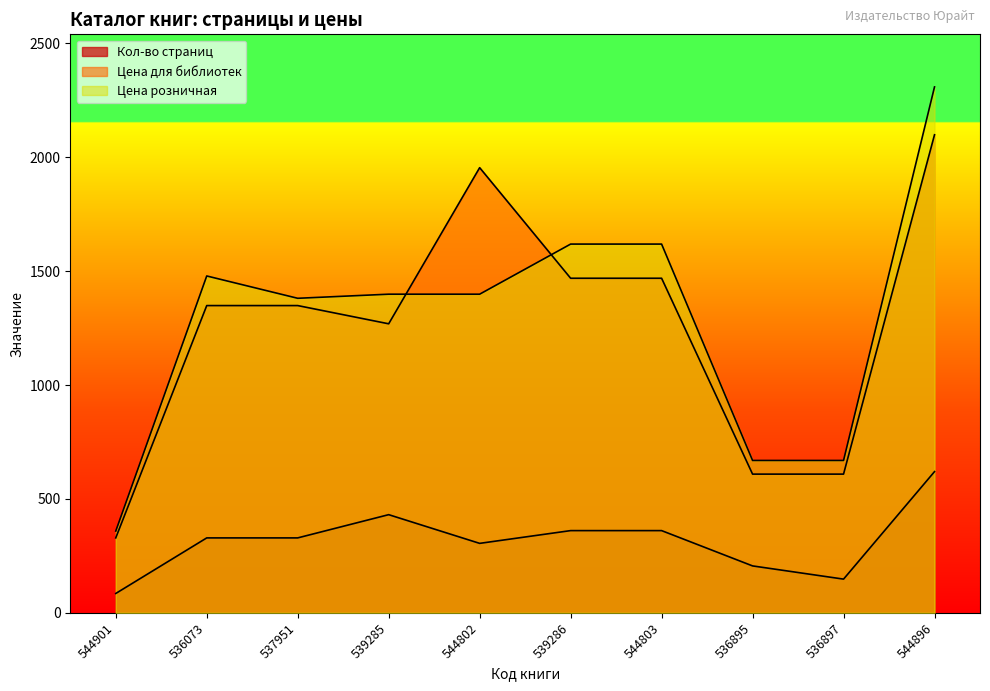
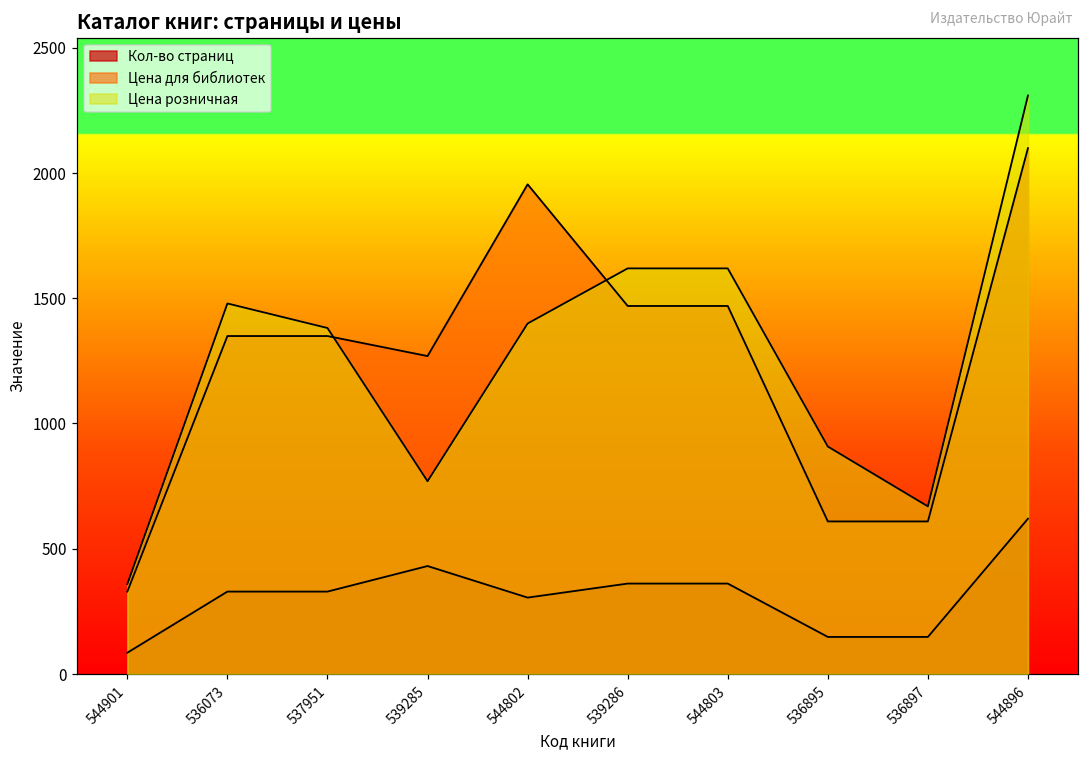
Цена розничная, 539285: 1400 -> 770
Кол-во страниц, 536895: 210 -> 150
Цена розничная, 536895: 670 -> 910
